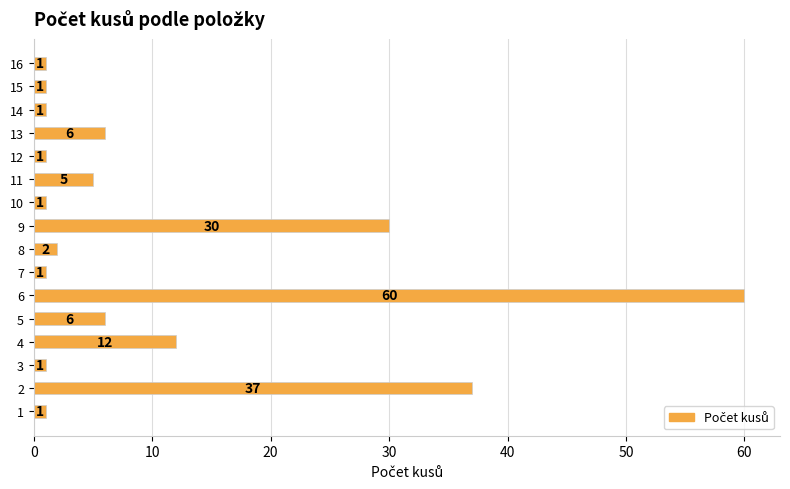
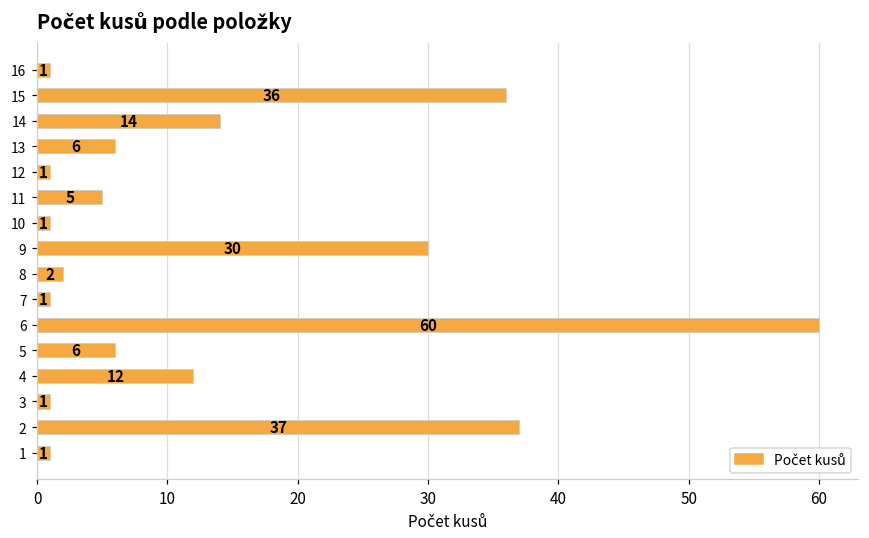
15: 1 -> 36
14: 1 -> 14
